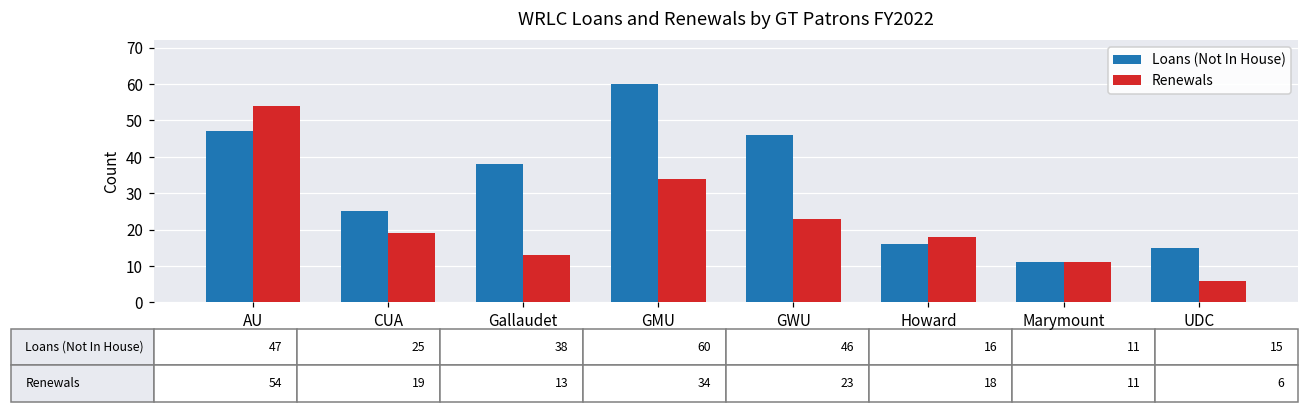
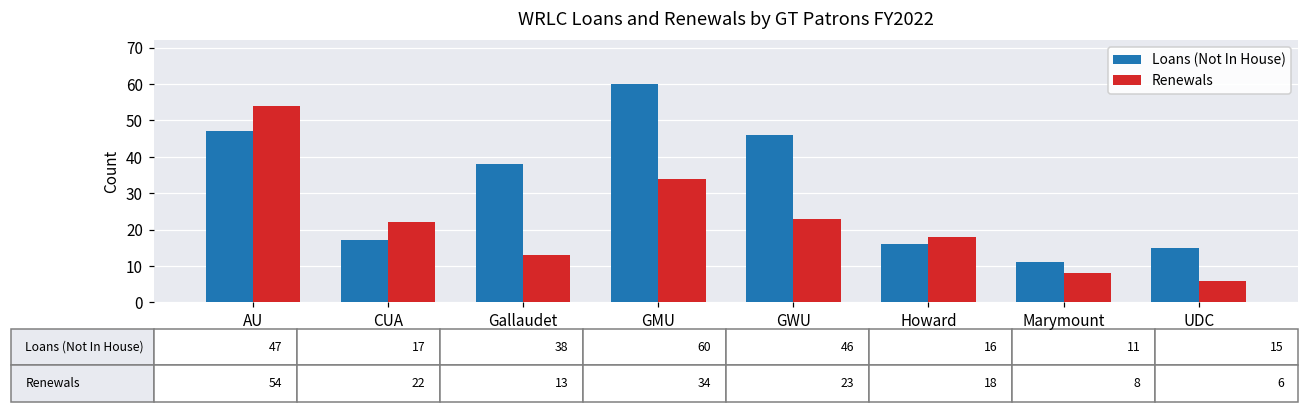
Loans (Not In House), CUA: 25 -> 17
Renewals, CUA: 19 -> 22
Renewals, Marymount: 11 -> 8
